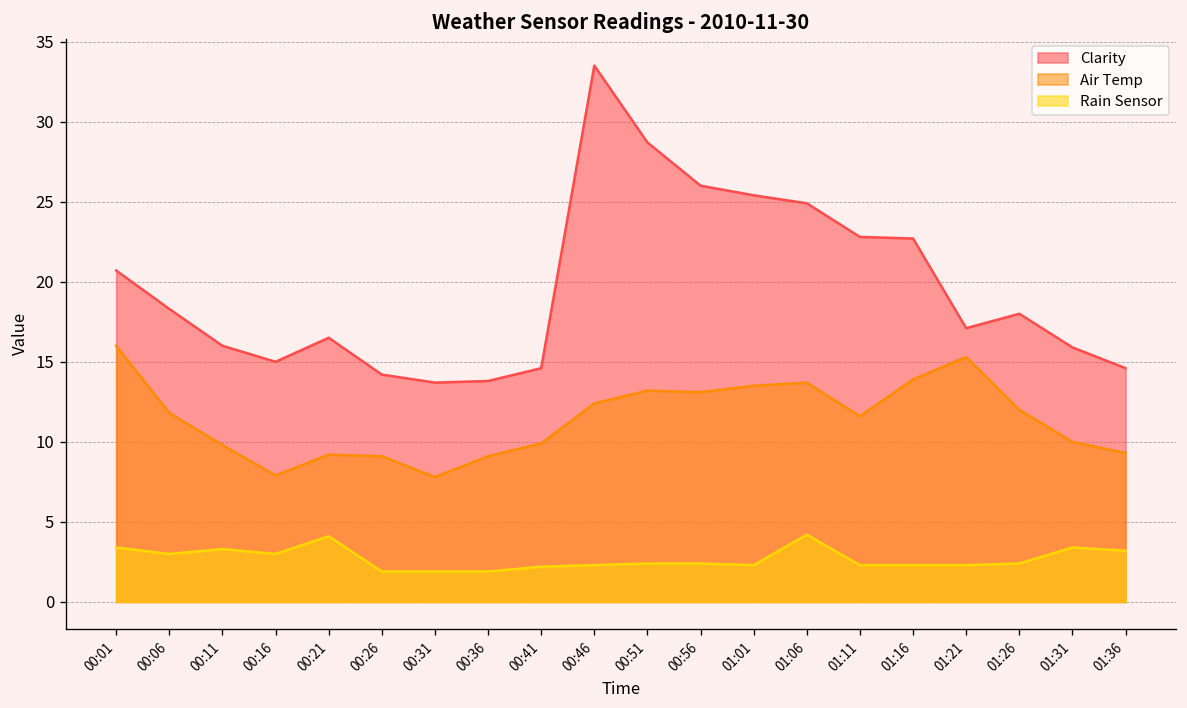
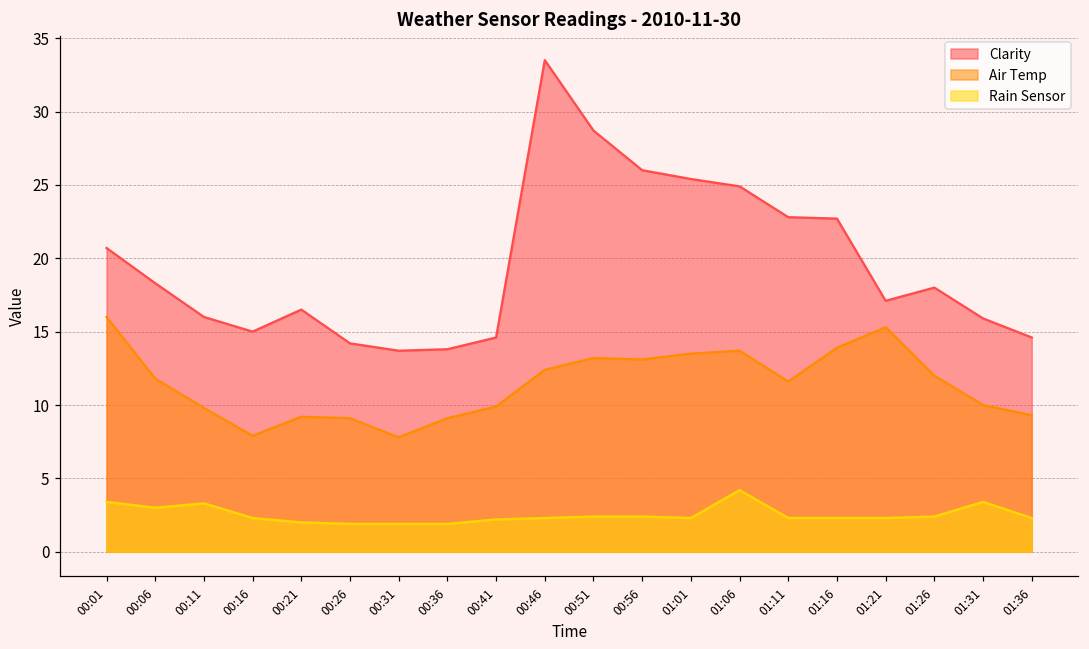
Rain Sensor, 00:16: 3.0 -> 2.3
Rain Sensor, 00:21: 4.1 -> 2.0
Rain Sensor, 01:36: 3.2 -> 2.3
